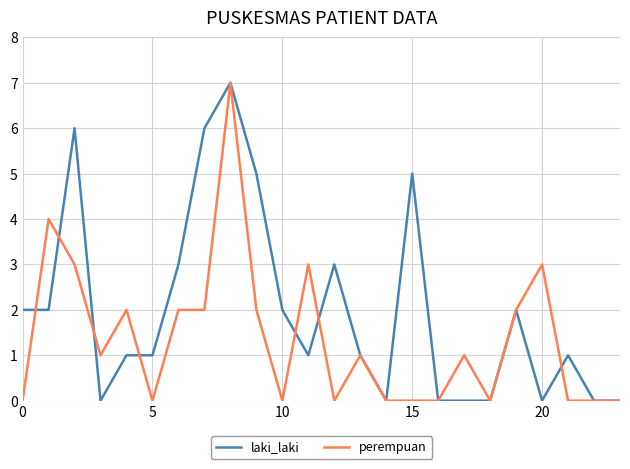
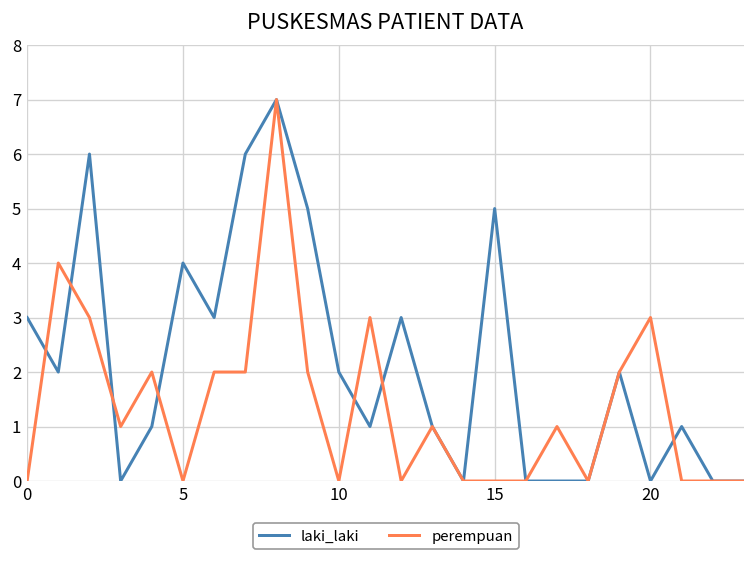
laki_laki, 0: 2 -> 3
laki_laki, 5: 1 -> 4
